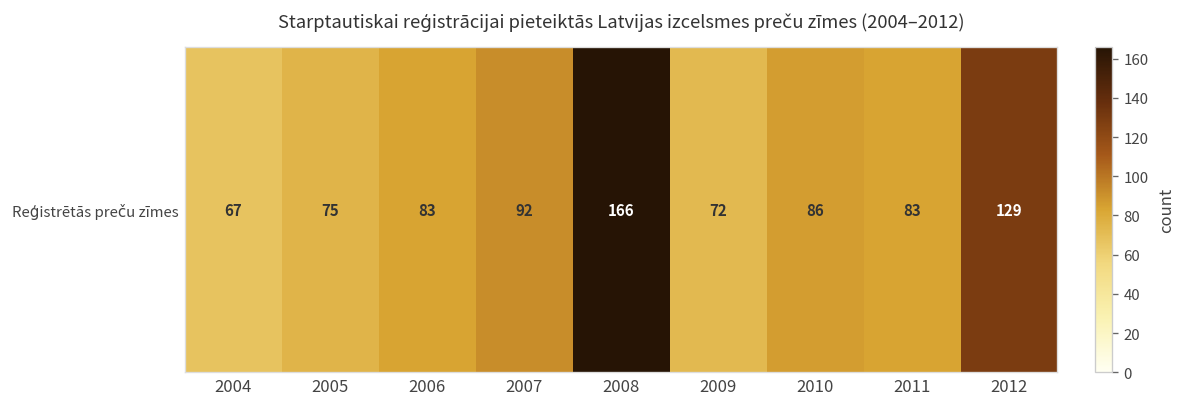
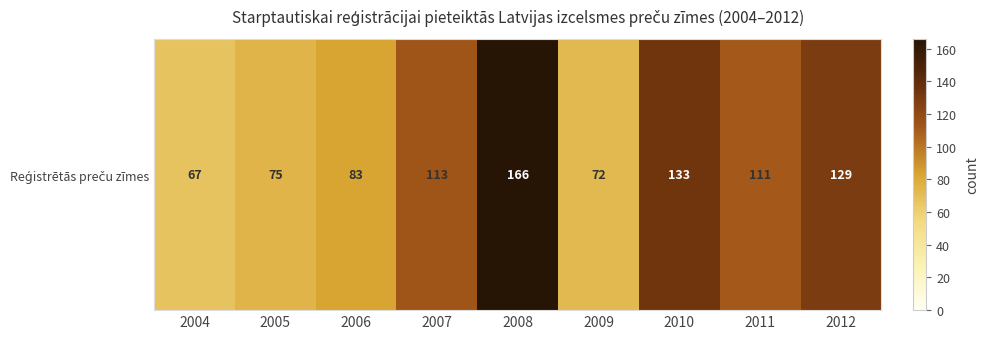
Reģistrētās preču zīmes, 2007: 92 -> 113
Reģistrētās preču zīmes, 2010: 86 -> 133
Reģistrētās preču zīmes, 2011: 83 -> 111
